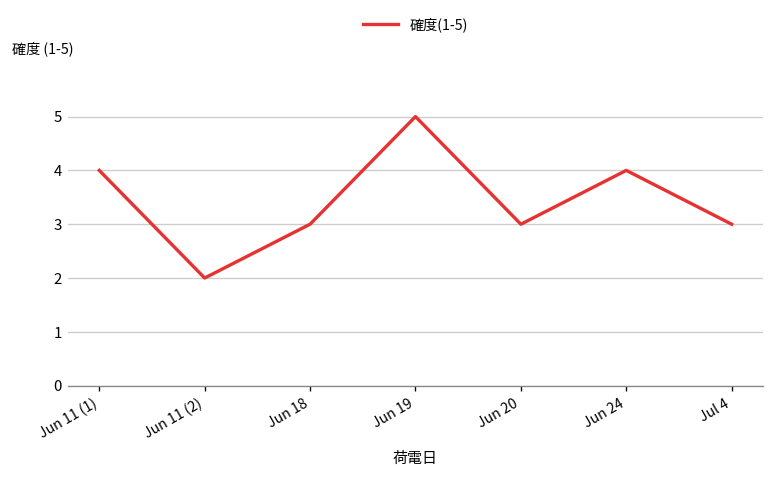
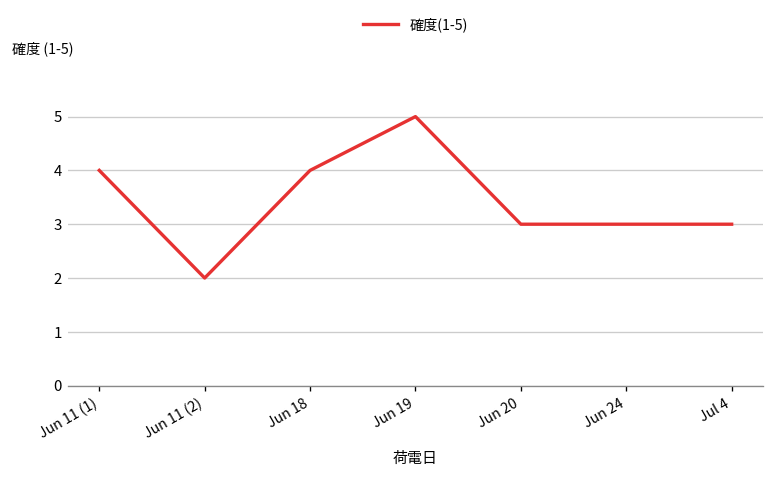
Jun 18: 3 -> 4
Jun 24: 4 -> 3
